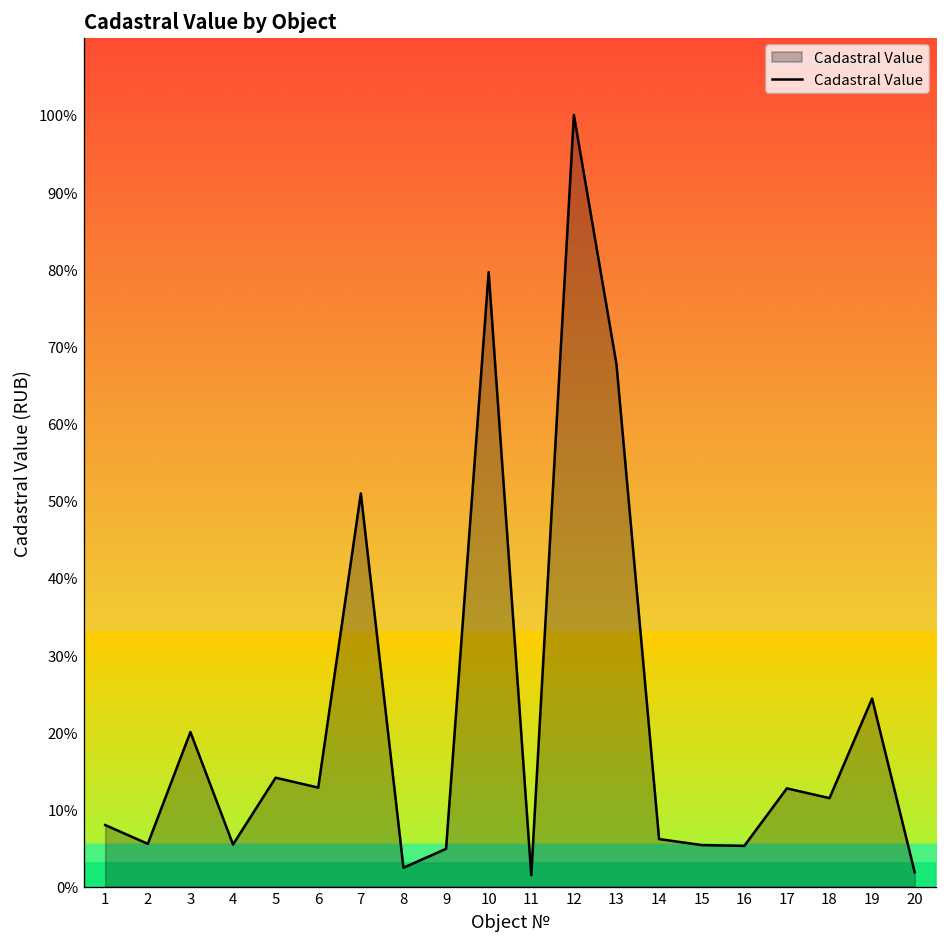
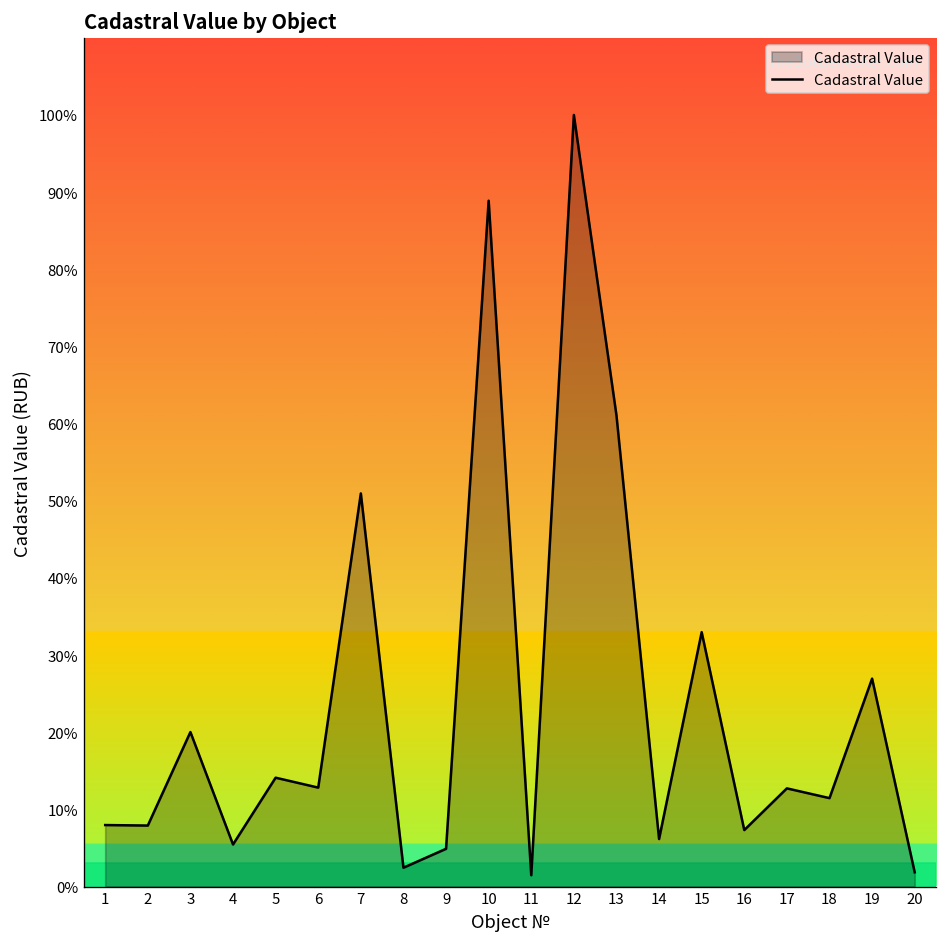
2: 6% -> 8%
10: 80% -> 89%
13: 68% -> 61%
15: 5% -> 33%
16: 5% -> 7%
19: 24% -> 27%
